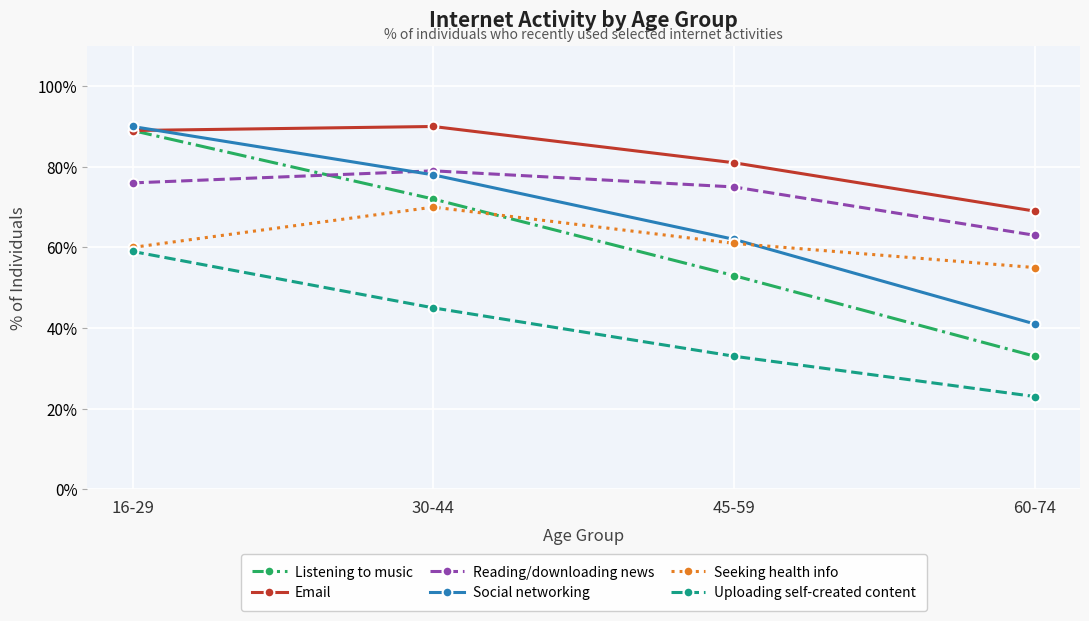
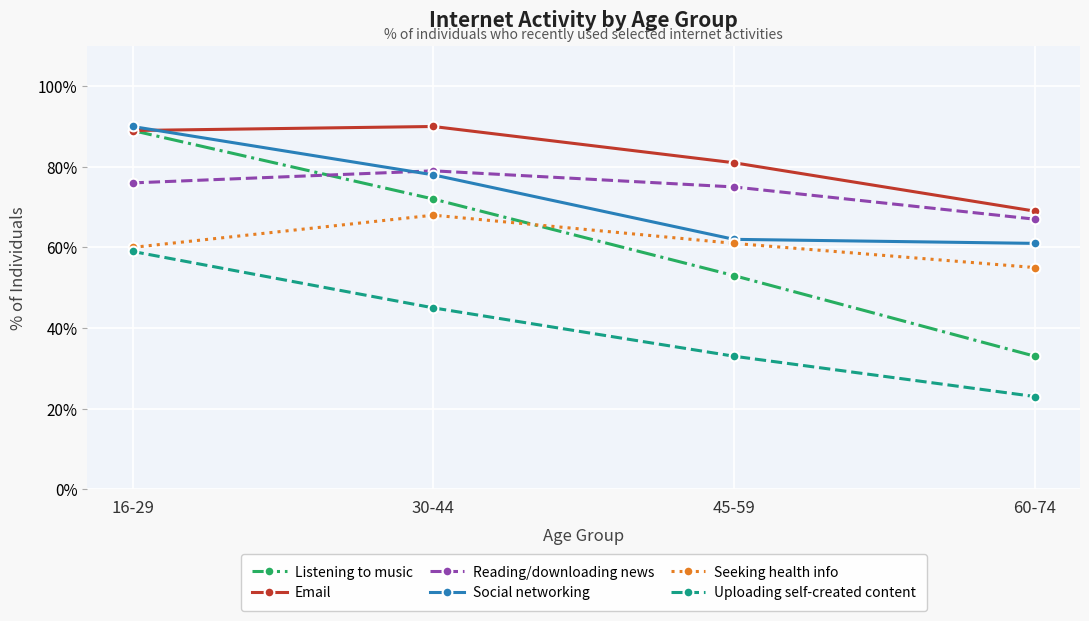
Seeking health info, 30-44: 70% -> 68%
Reading/downloading news, 60-74: 63% -> 67%
Social networking, 60-74: 41% -> 61%
